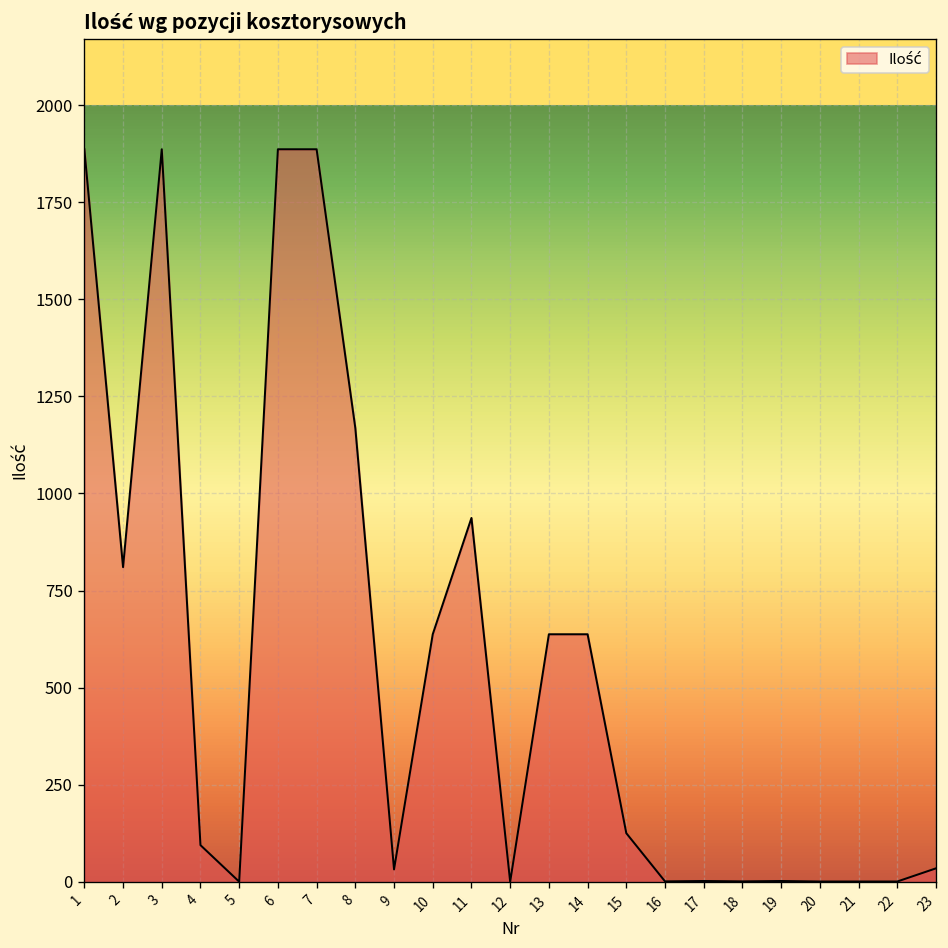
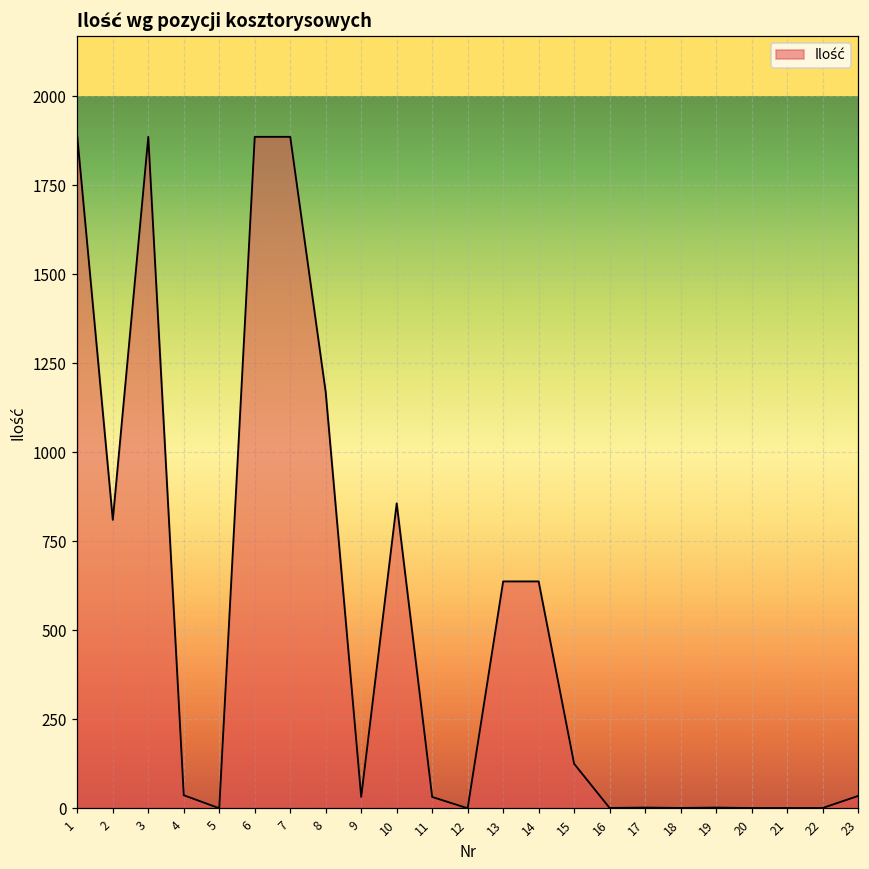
4: 90 -> 40
10: 640 -> 860
11: 940 -> 30
